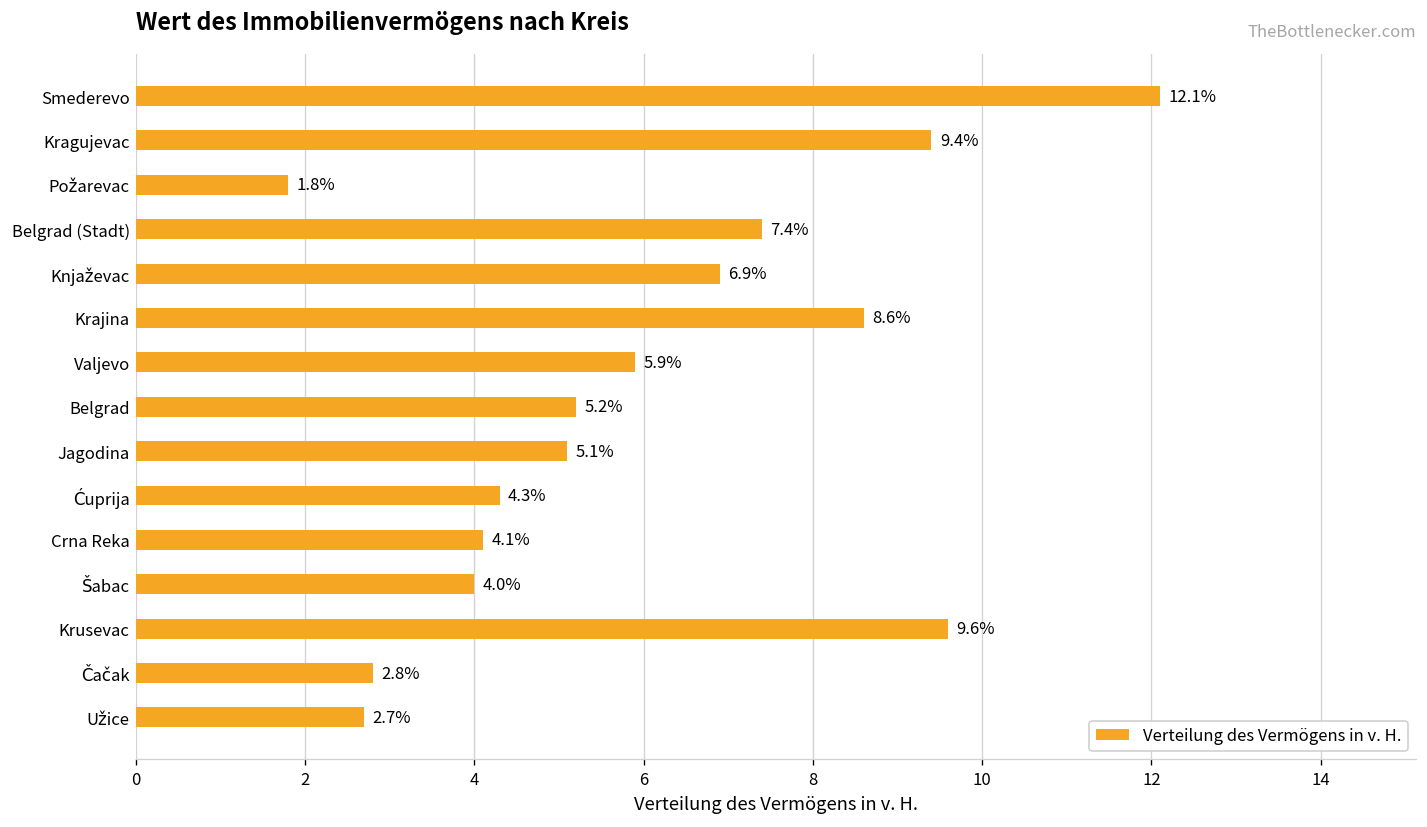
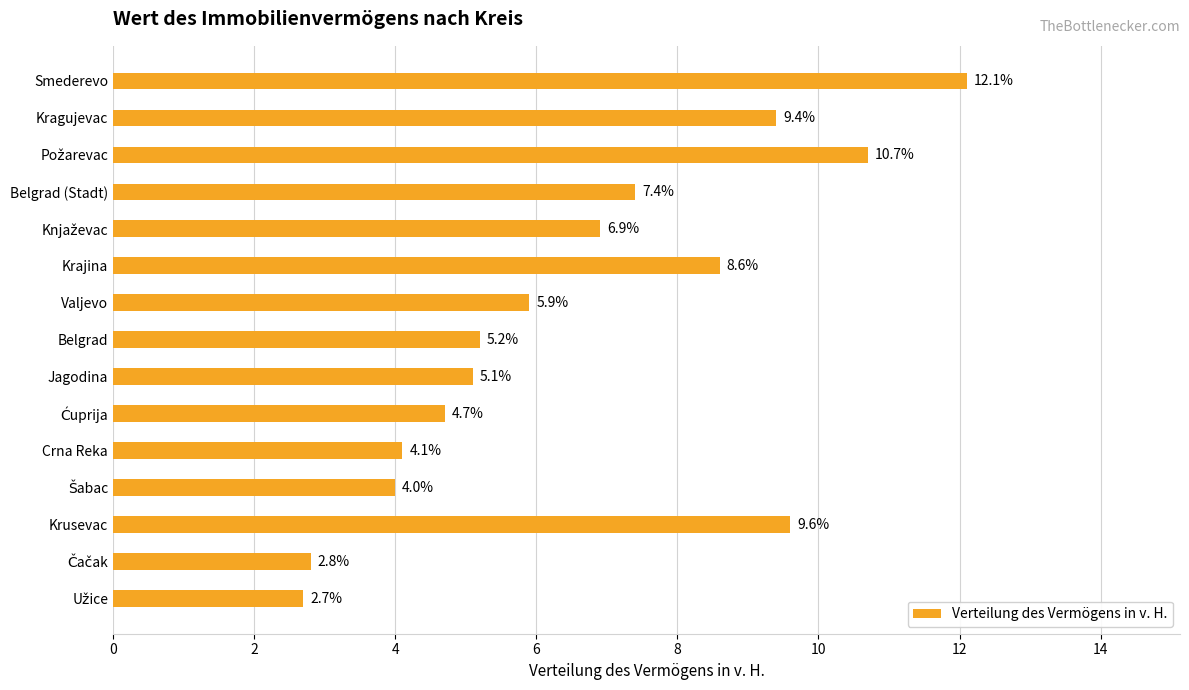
Požarevac: 1.8% -> 10.7%
Ćuprija: 4.3% -> 4.7%
